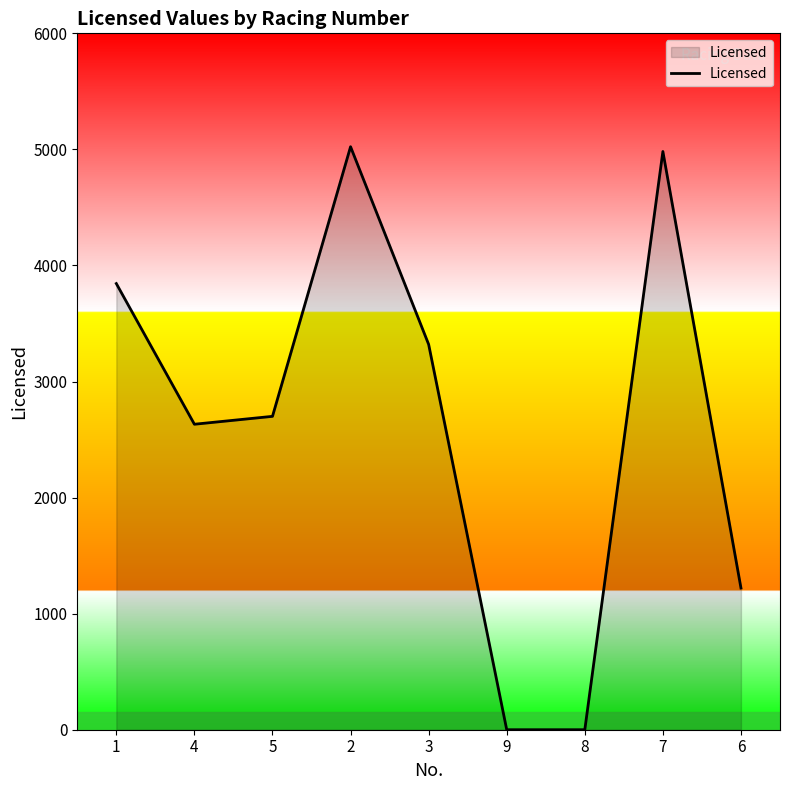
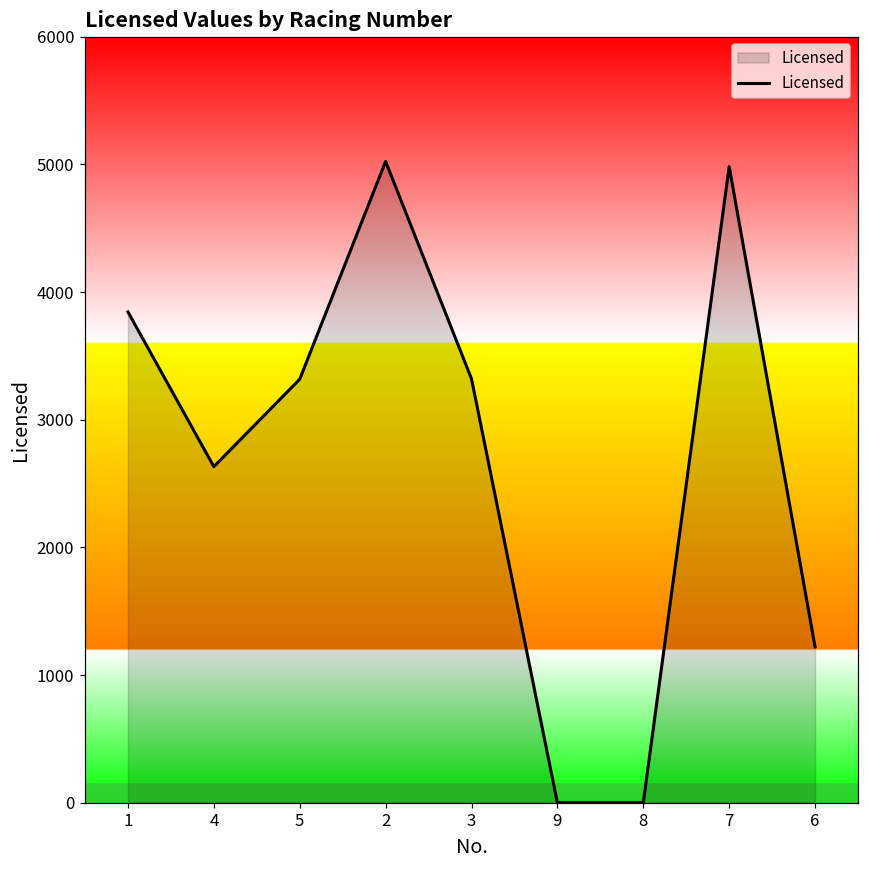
5: 2700 -> 3320
